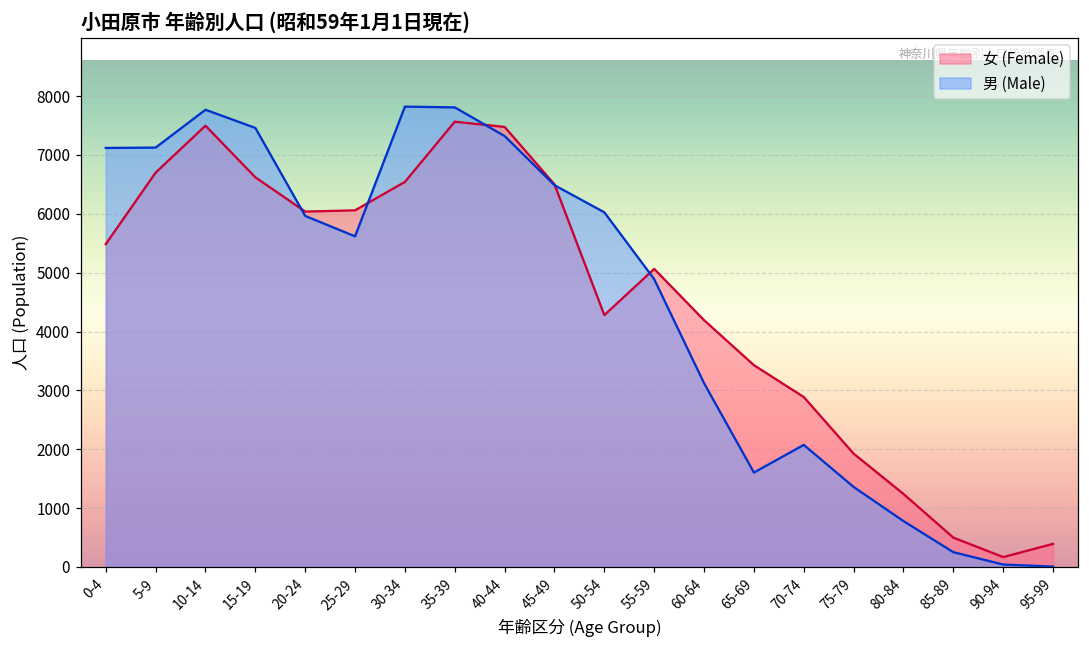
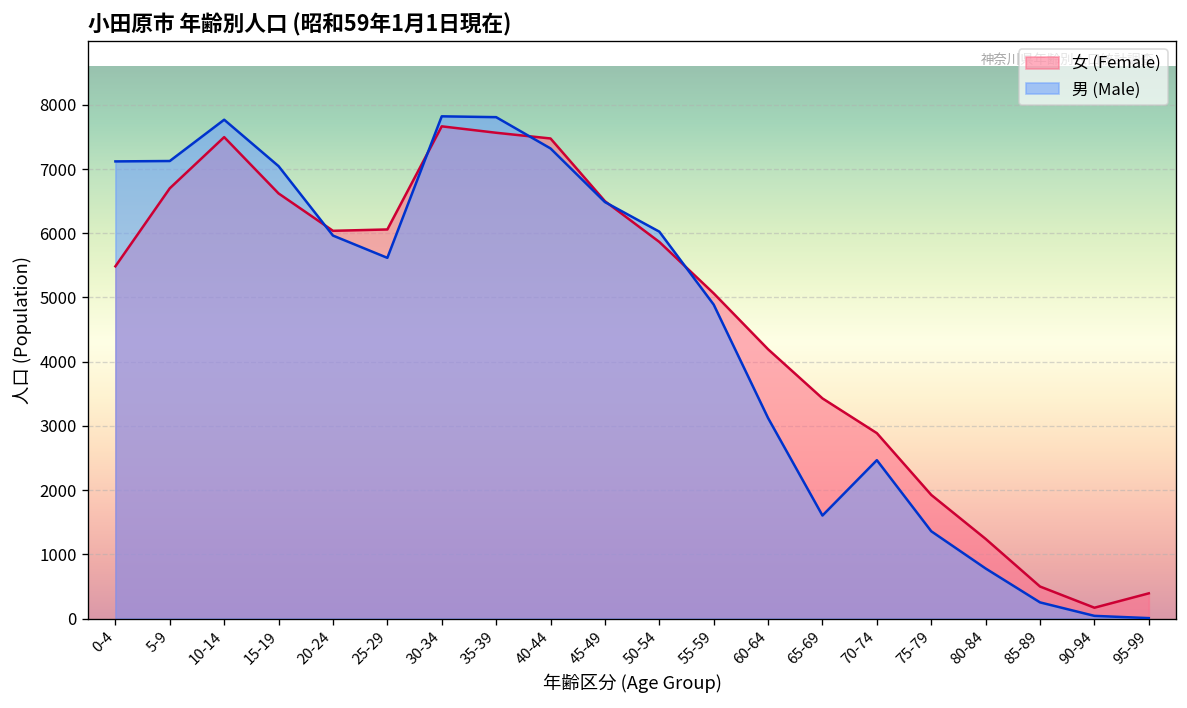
男 (Male), 15-19: 7500 -> 7000
女 (Female), 30-34: 6500 -> 7700
女 (Female), 50-54: 4300 -> 5900
男 (Male), 70-74: 2100 -> 2500
